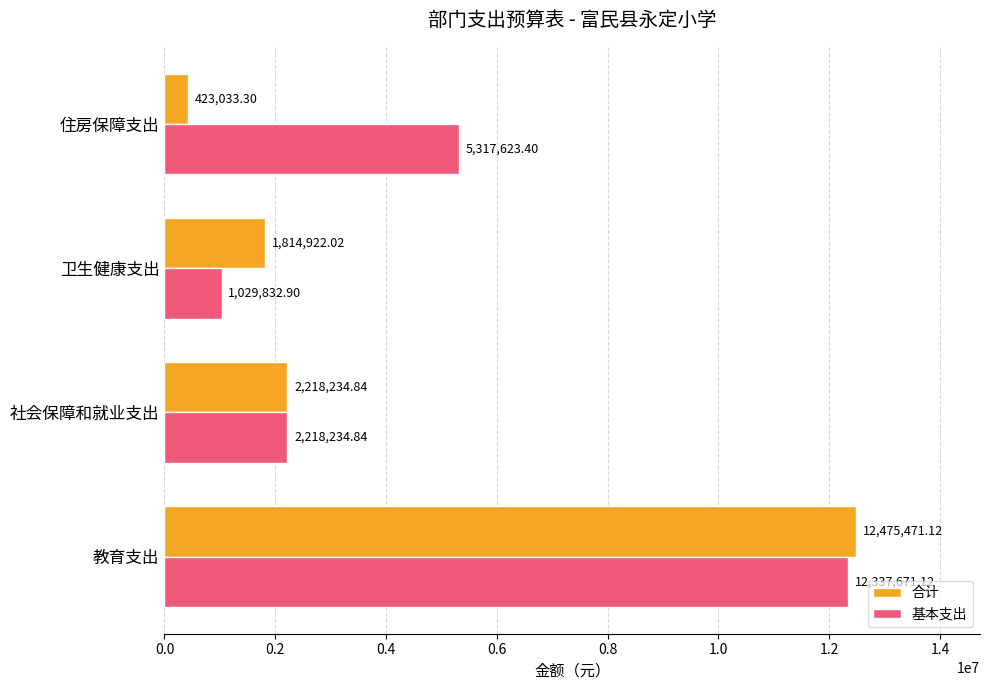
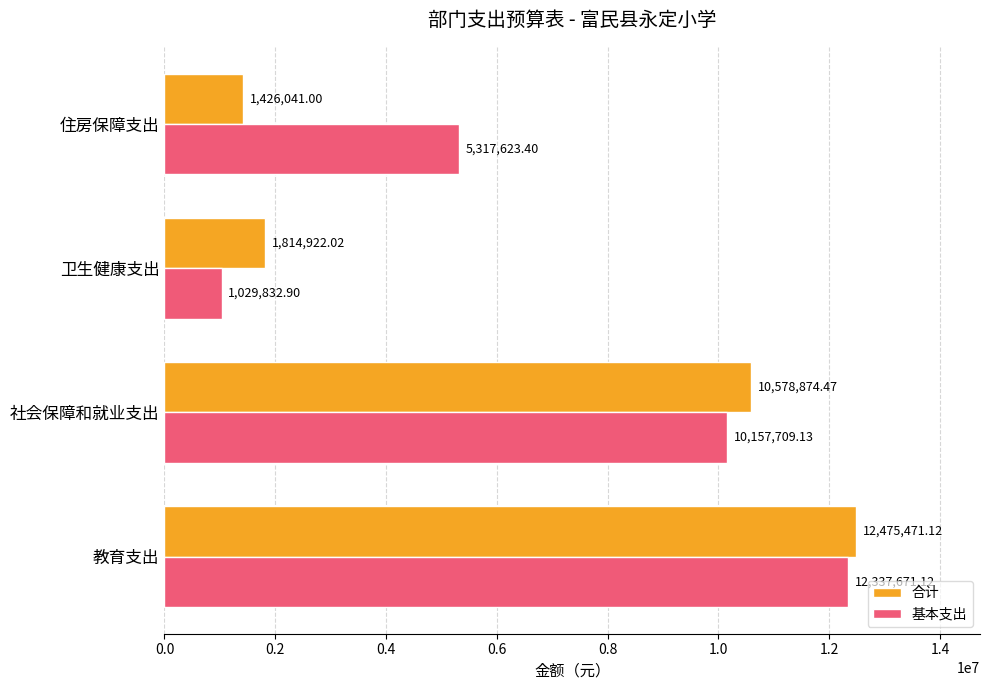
合计, 住房保障支出: 423,033.30 -> 1,426,041.00
合计, 社会保障和就业支出: 2,218,234.84 -> 10,578,874.47
基本支出, 社会保障和就业支出: 2,218,234.84 -> 10,157,709.13
